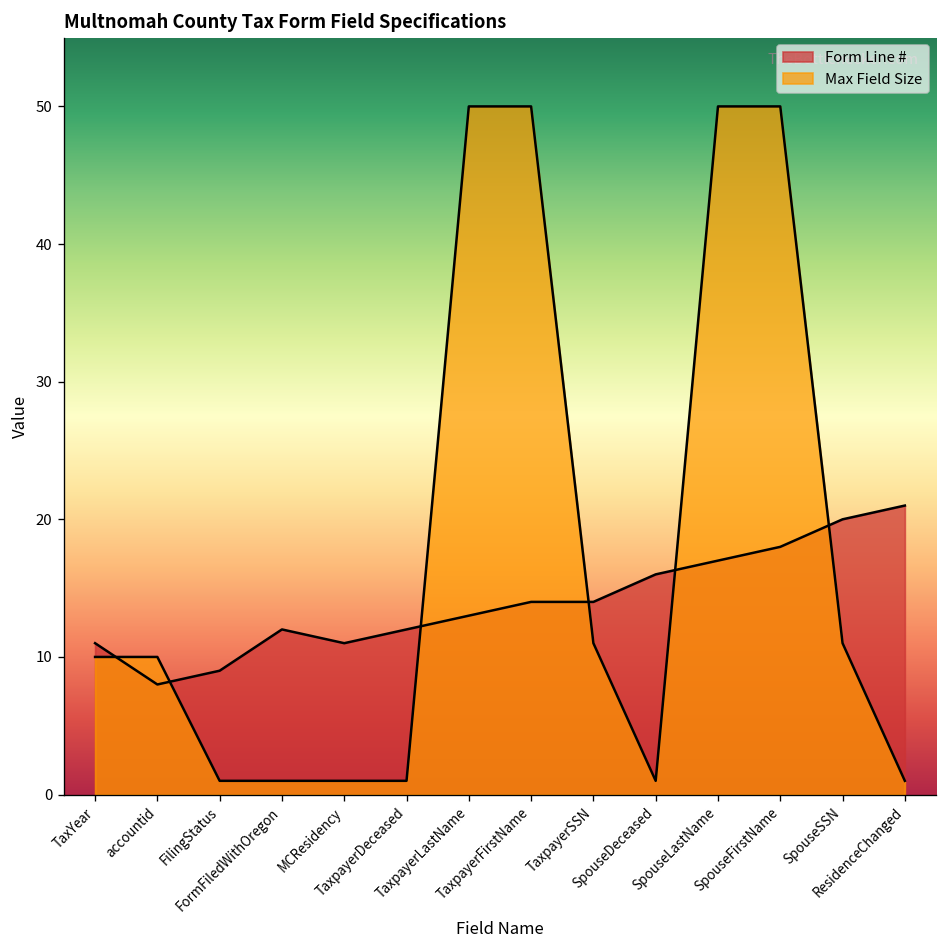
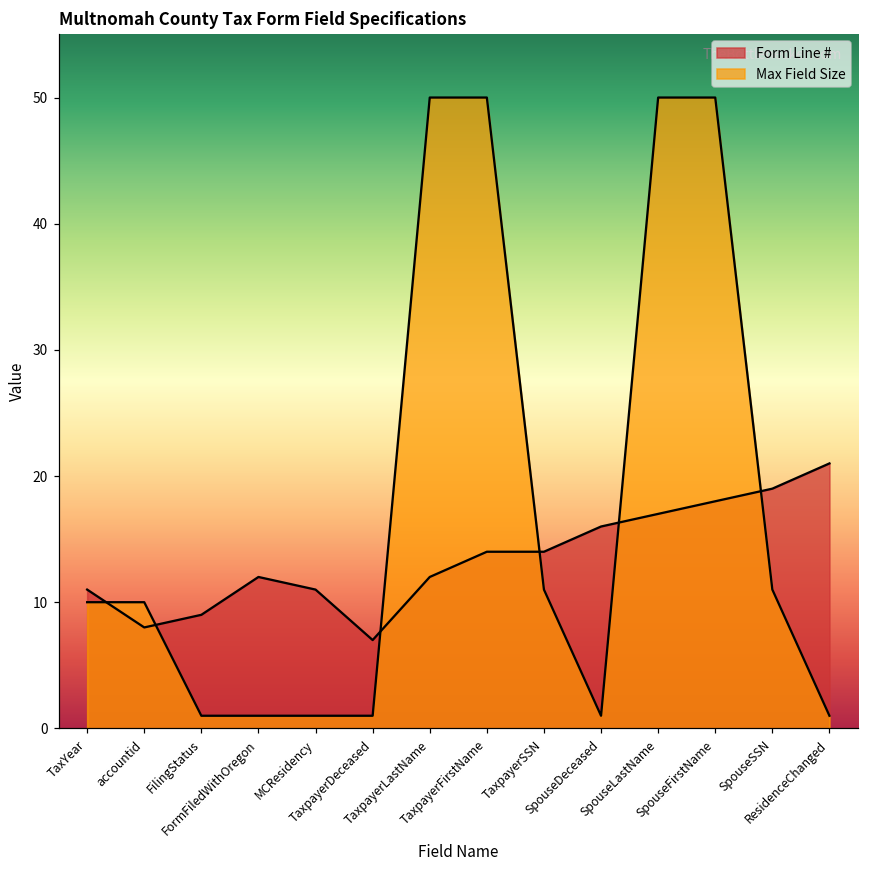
Form Line #, TaxpayerDeceased: 12 -> 7
Form Line #, TaxpayerLastName: 13 -> 12
Form Line #, SpouseSSN: 20 -> 19
